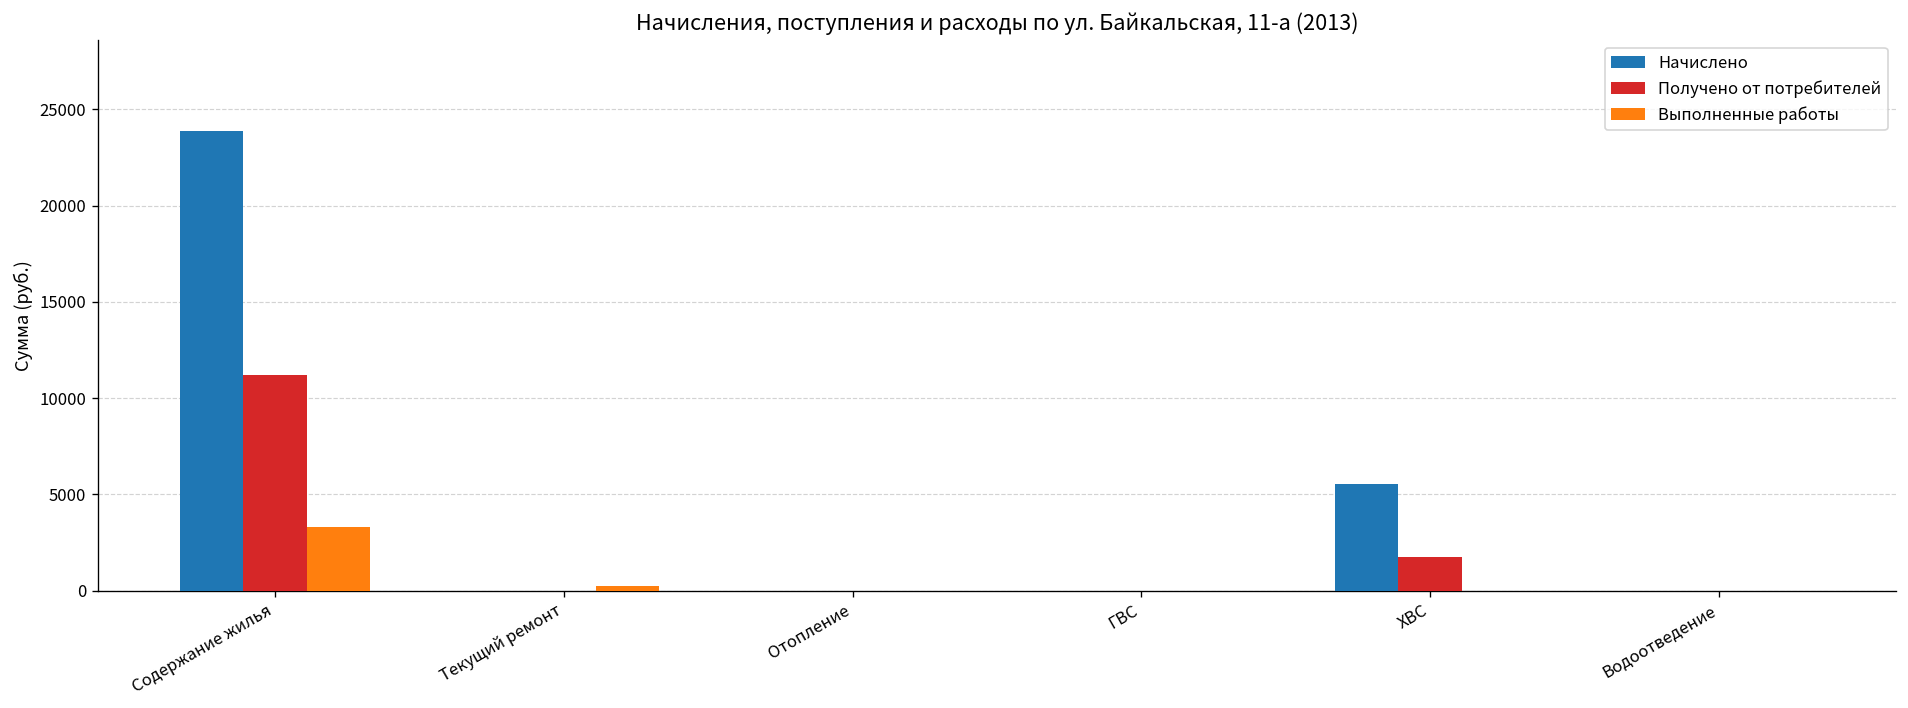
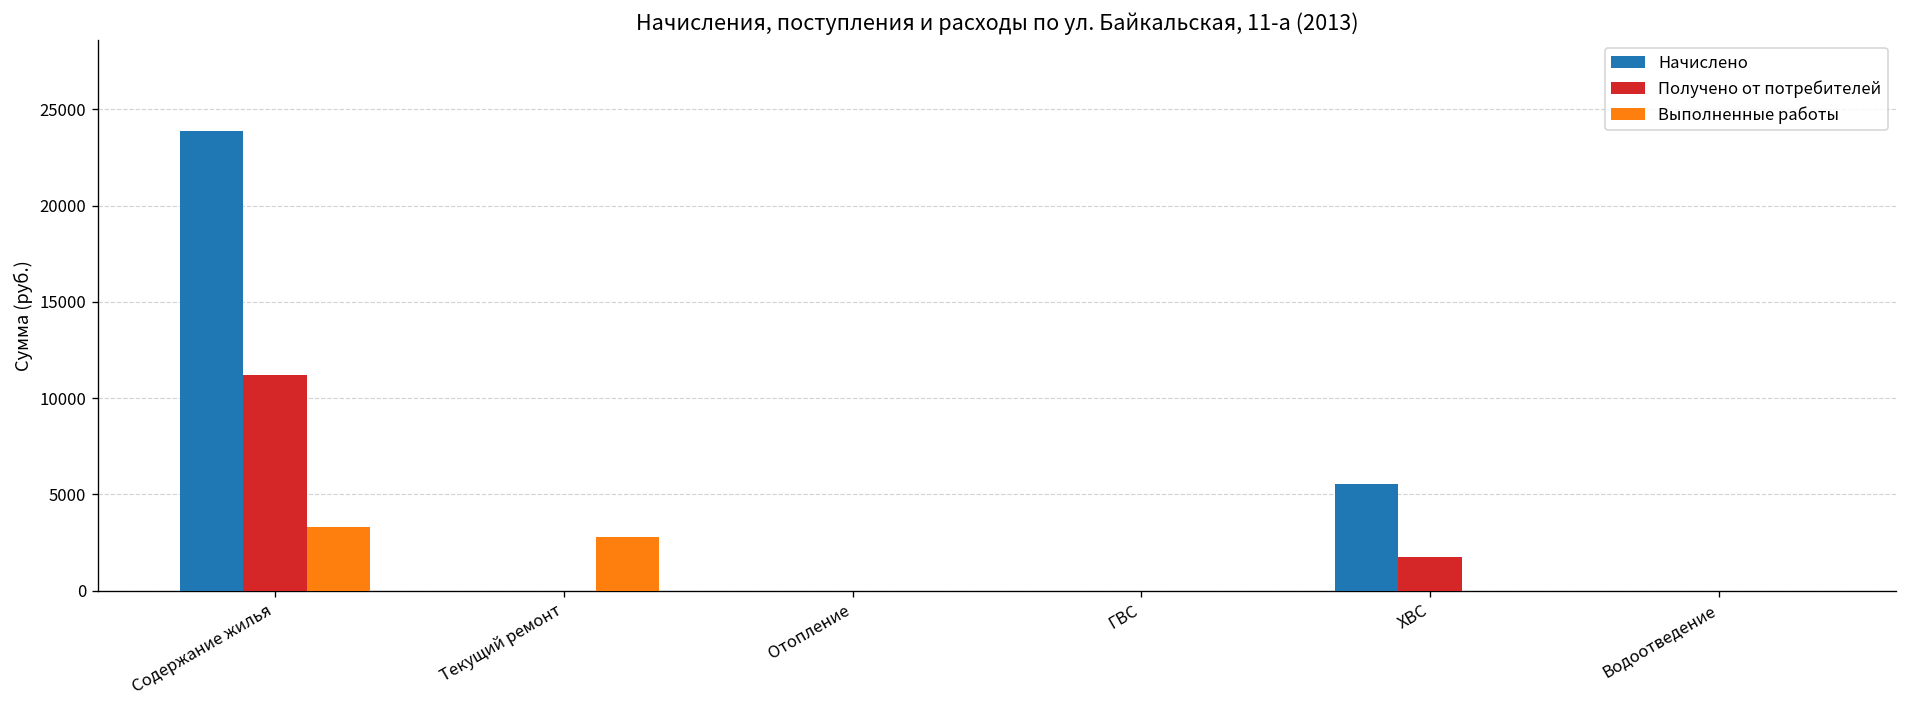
Выполненные работы, Текущий ремонт: 200 -> 2800
